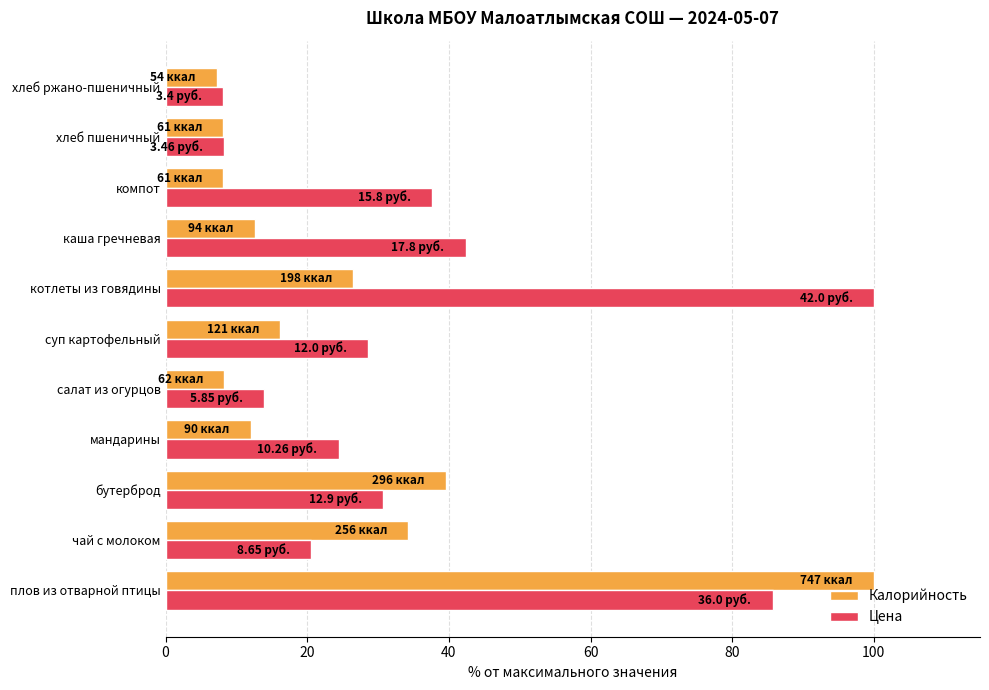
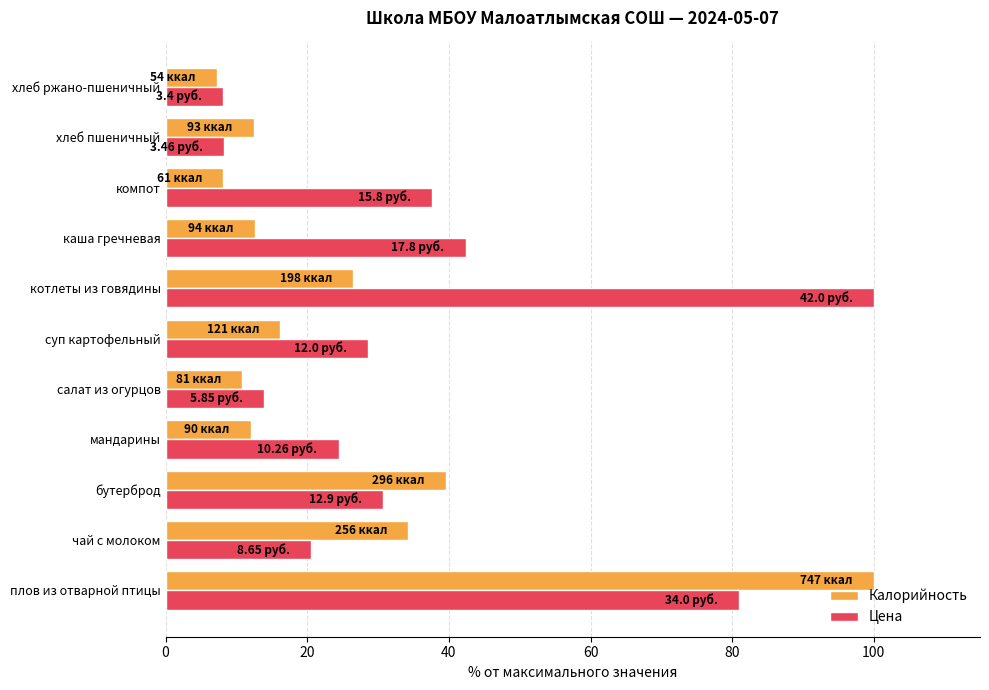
Калорийность, хлеб пшеничный: 61 -> 93
Калорийность, салат из огурцов: 62 -> 81
Цена, плов из отварной птицы: 36.0 -> 34.0
